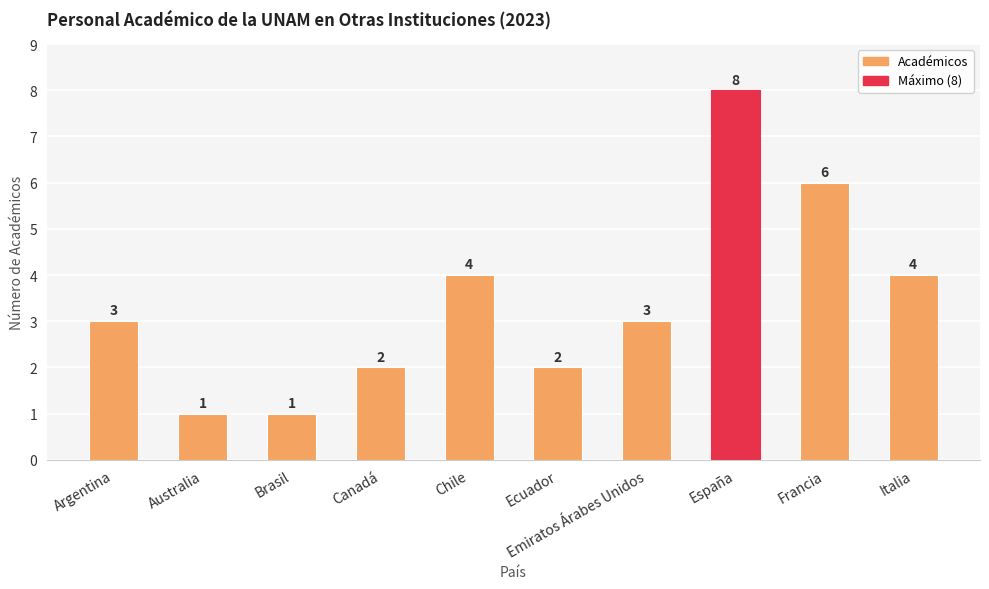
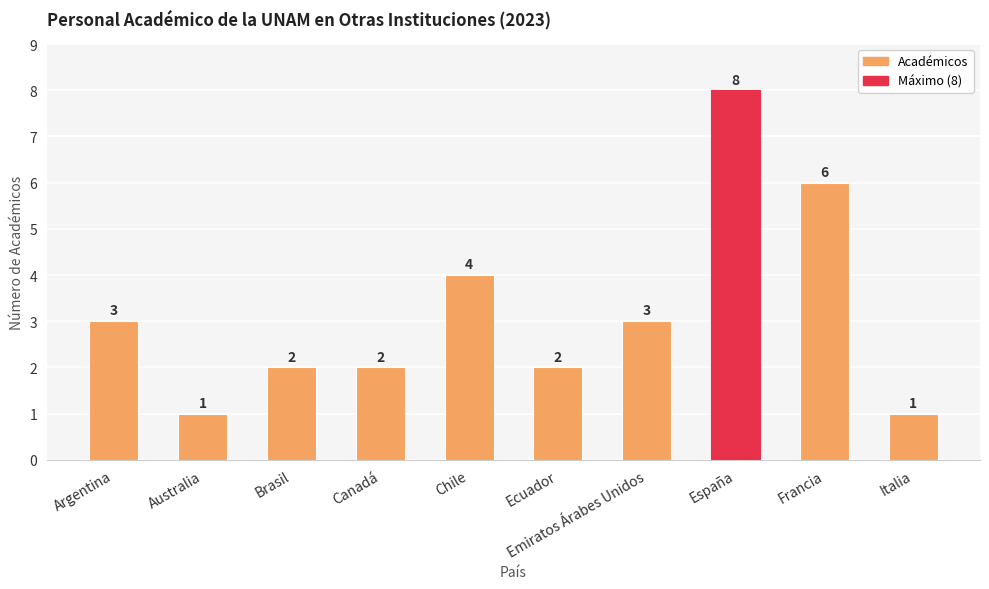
Brasil: 1 -> 2
Italia: 4 -> 1
